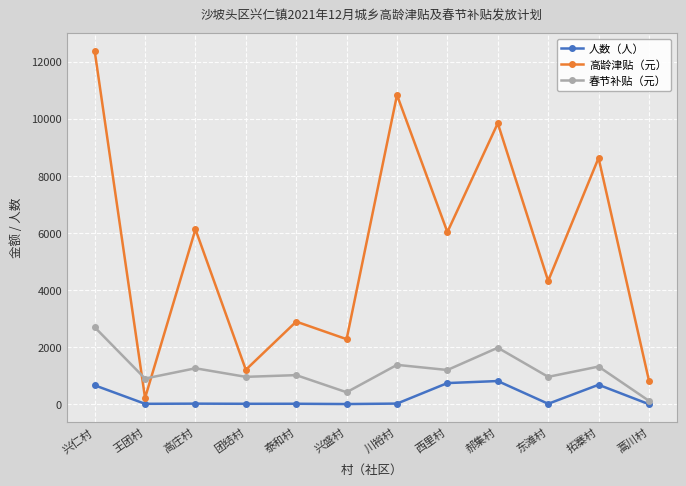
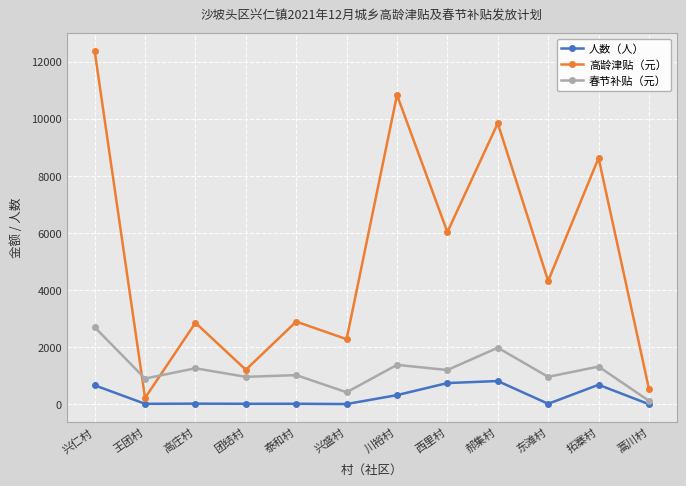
高龄津贴（元）, 高庄村: 6100 -> 2900
人数（人）, 川裕村: 0 -> 300
高龄津贴（元）, 蒿川村: 800 -> 500
